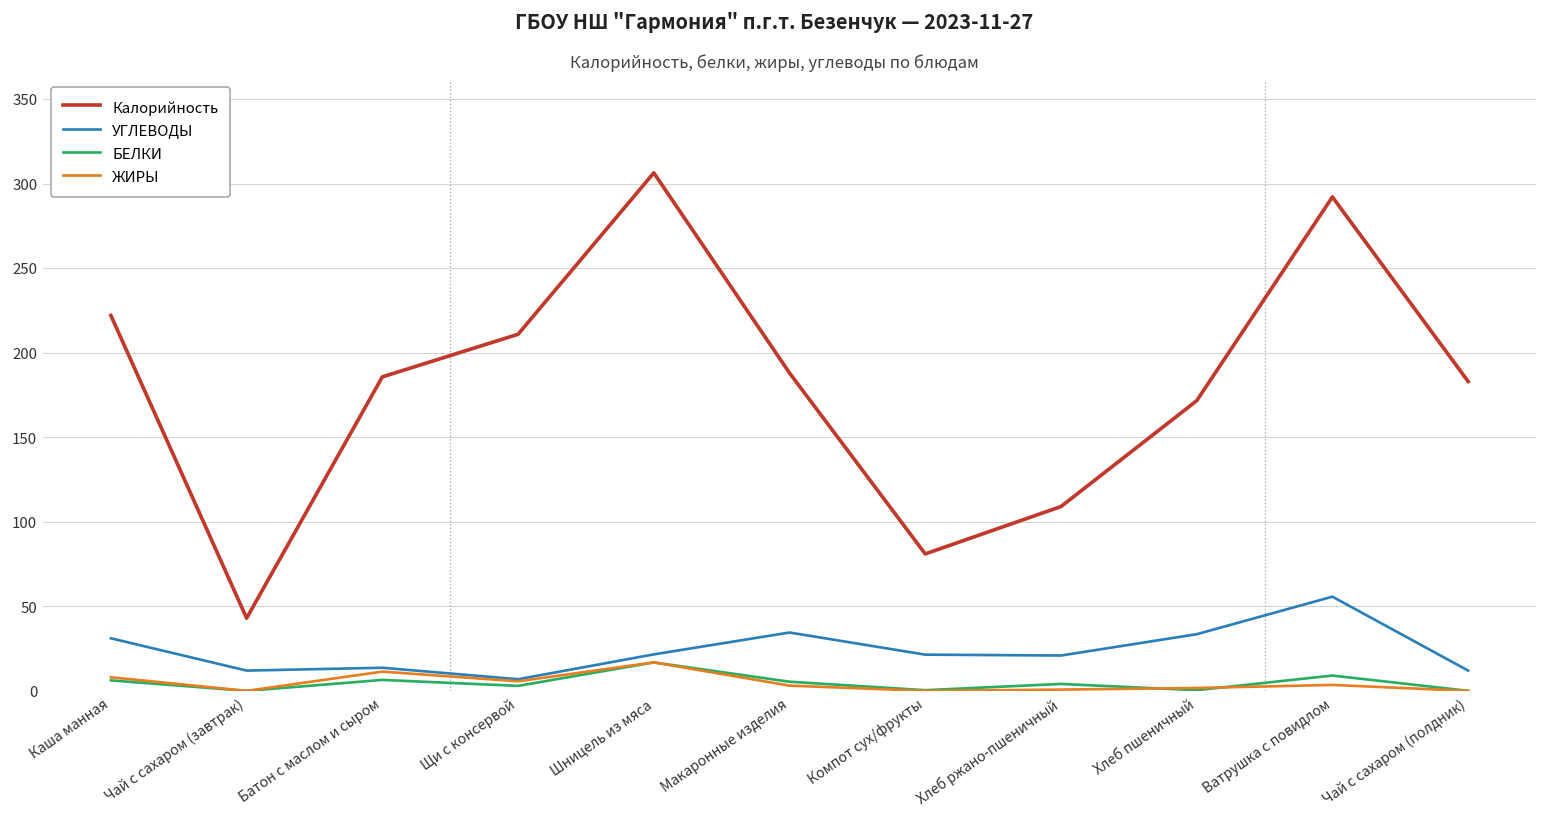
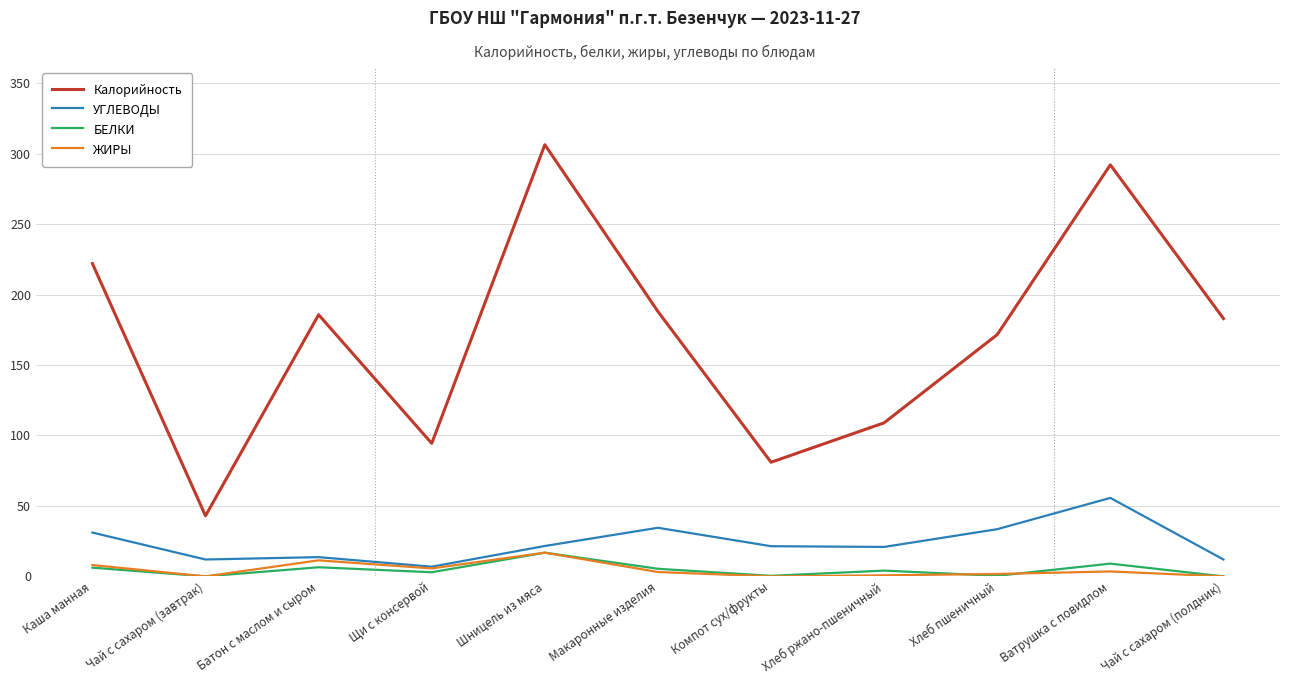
Калорийность, Щи с консервой: 211 -> 94
